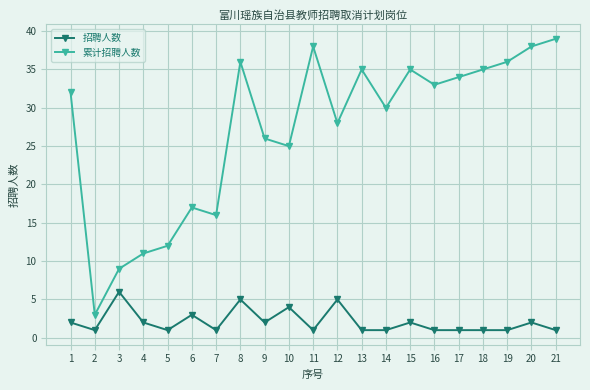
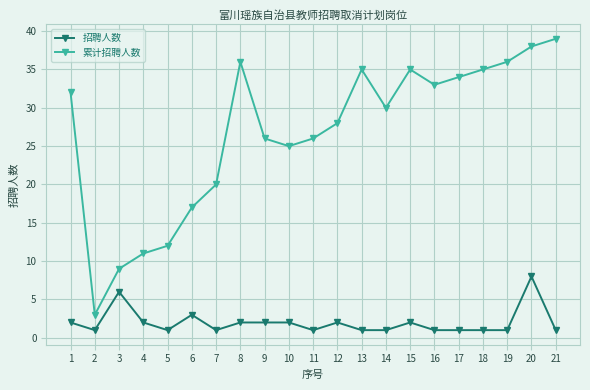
累计招聘人数, 7: 16 -> 20
招聘人数, 8: 5 -> 2
招聘人数, 10: 4 -> 2
累计招聘人数, 11: 38 -> 26
招聘人数, 12: 5 -> 2
招聘人数, 20: 2 -> 8
